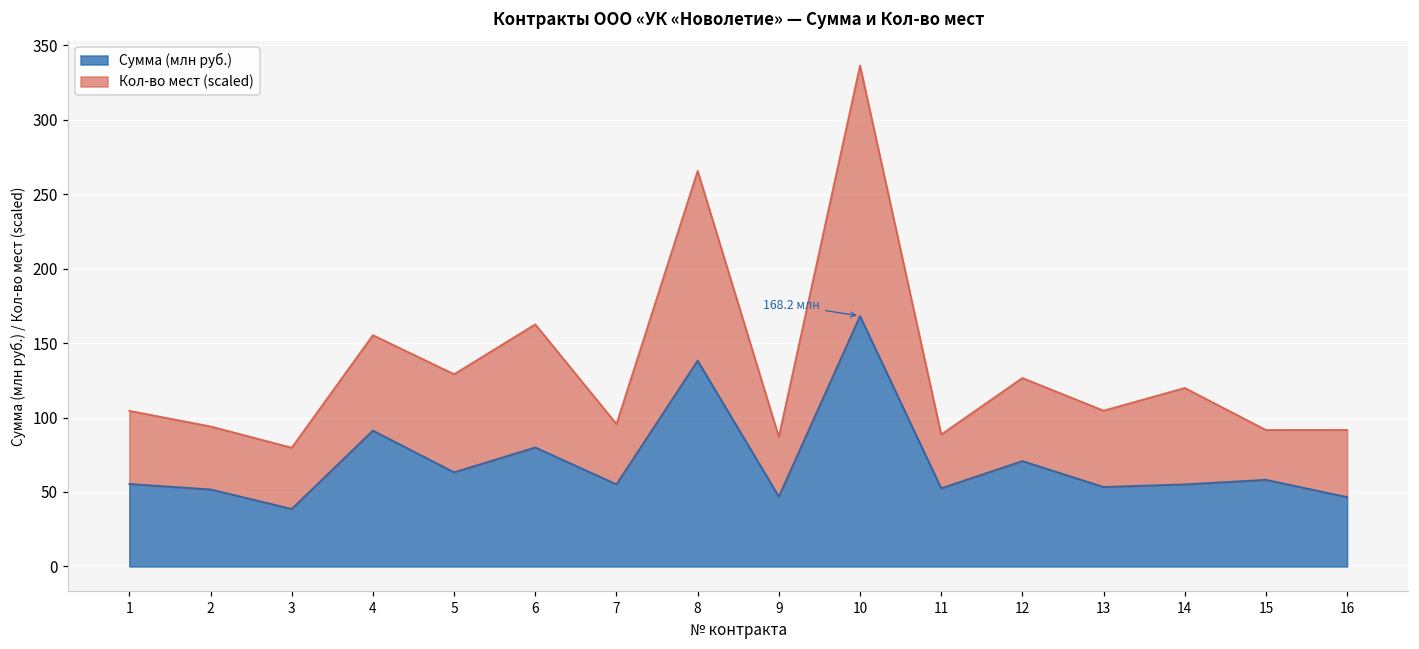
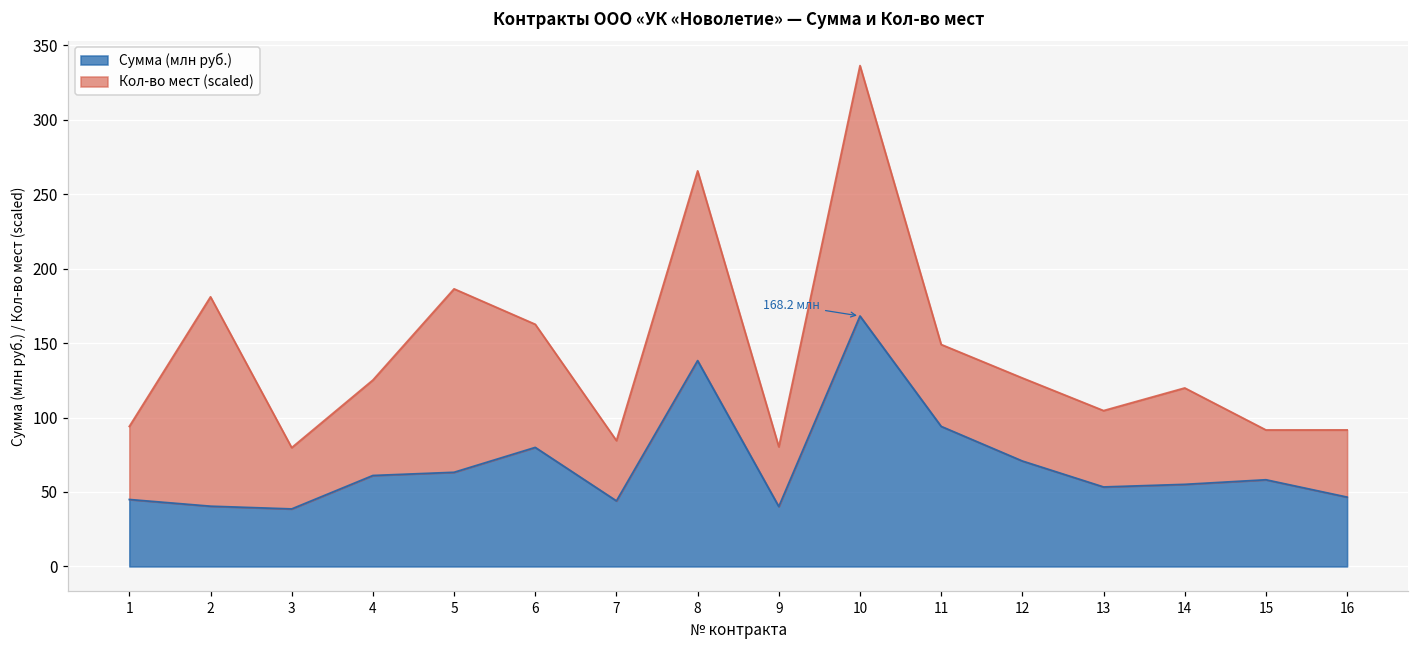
Сумма (млн руб.), 1: 55 -> 45
Сумма (млн руб.), 2: 52 -> 40
Кол-во мест (scaled), 2: 42 -> 141
Сумма (млн руб.), 4: 91 -> 61
Кол-во мест (scaled), 5: 66 -> 123
Сумма (млн руб.), 7: 55 -> 44
Сумма (млн руб.), 9: 47 -> 40
Сумма (млн руб.), 11: 52 -> 94
Кол-во мест (scaled), 11: 36 -> 55
